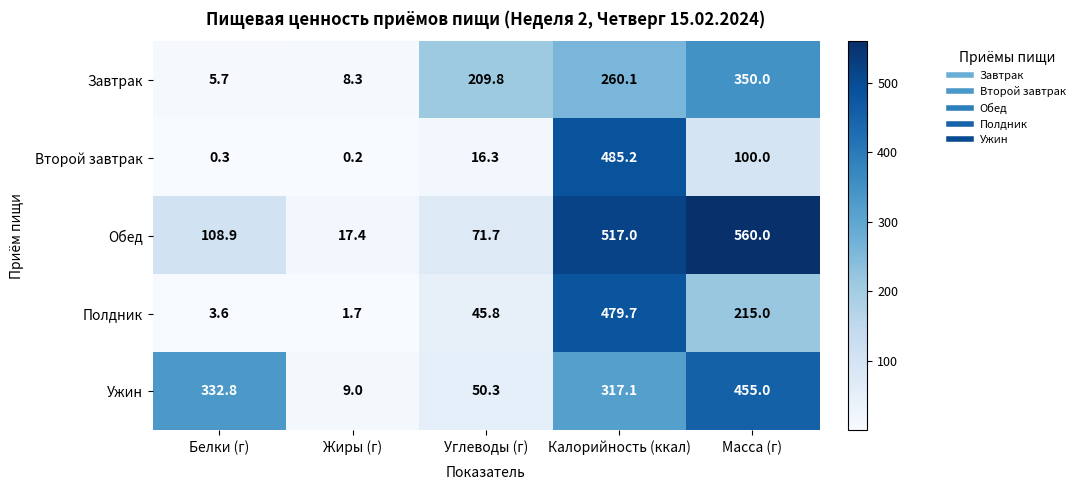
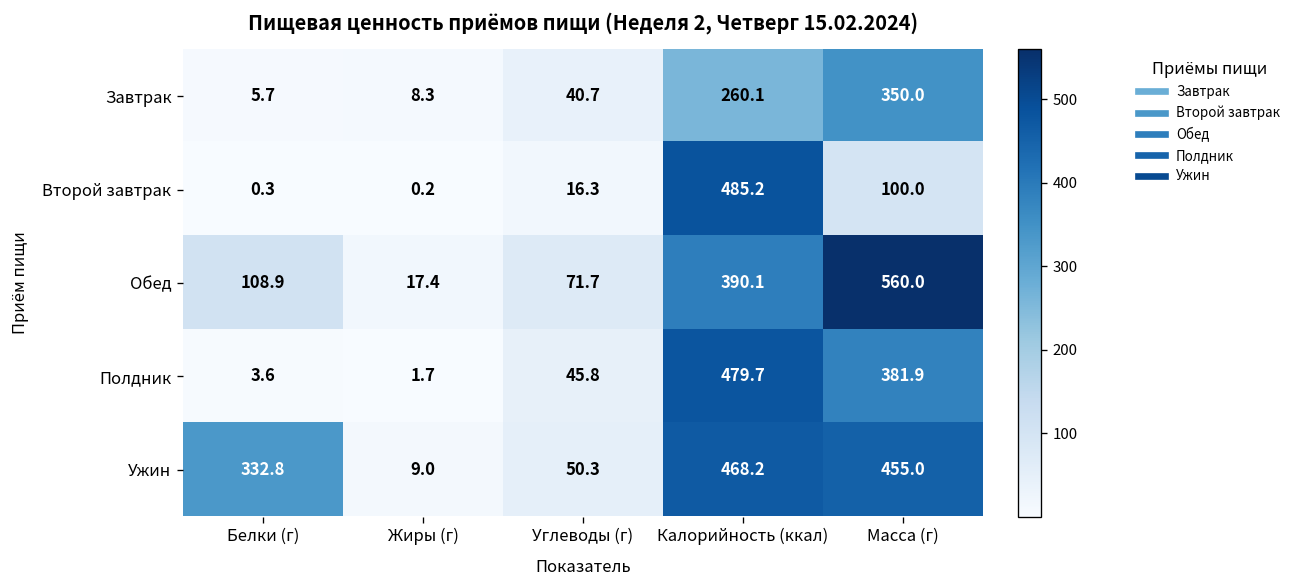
Завтрак, Углеводы (г): 209.8 -> 40.7
Обед, Калорийность (ккал): 517.0 -> 390.1
Полдник, Масса (г): 215.0 -> 381.9
Ужин, Калорийность (ккал): 317.1 -> 468.2
